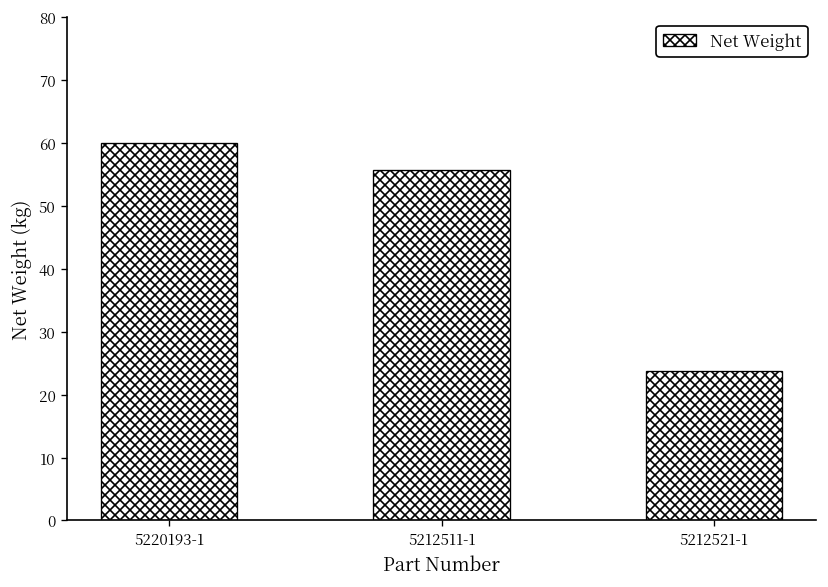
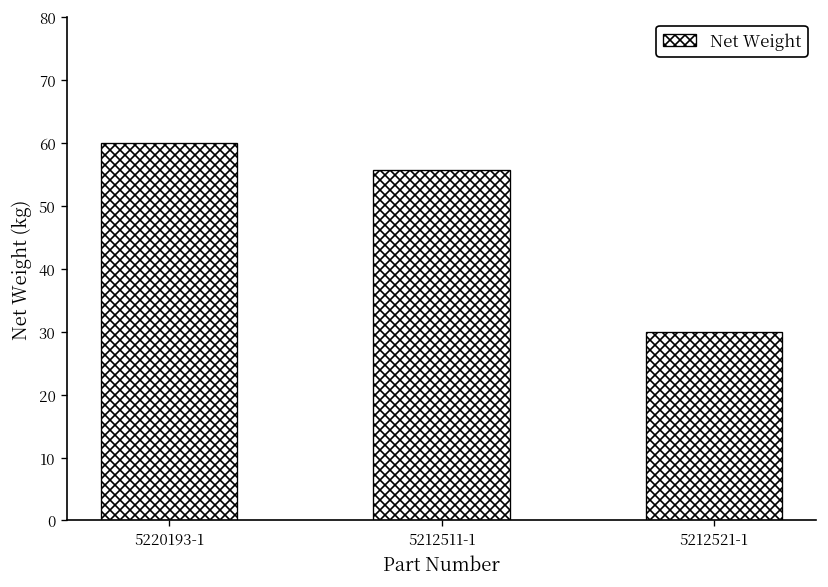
5212521-1: 24 -> 30
